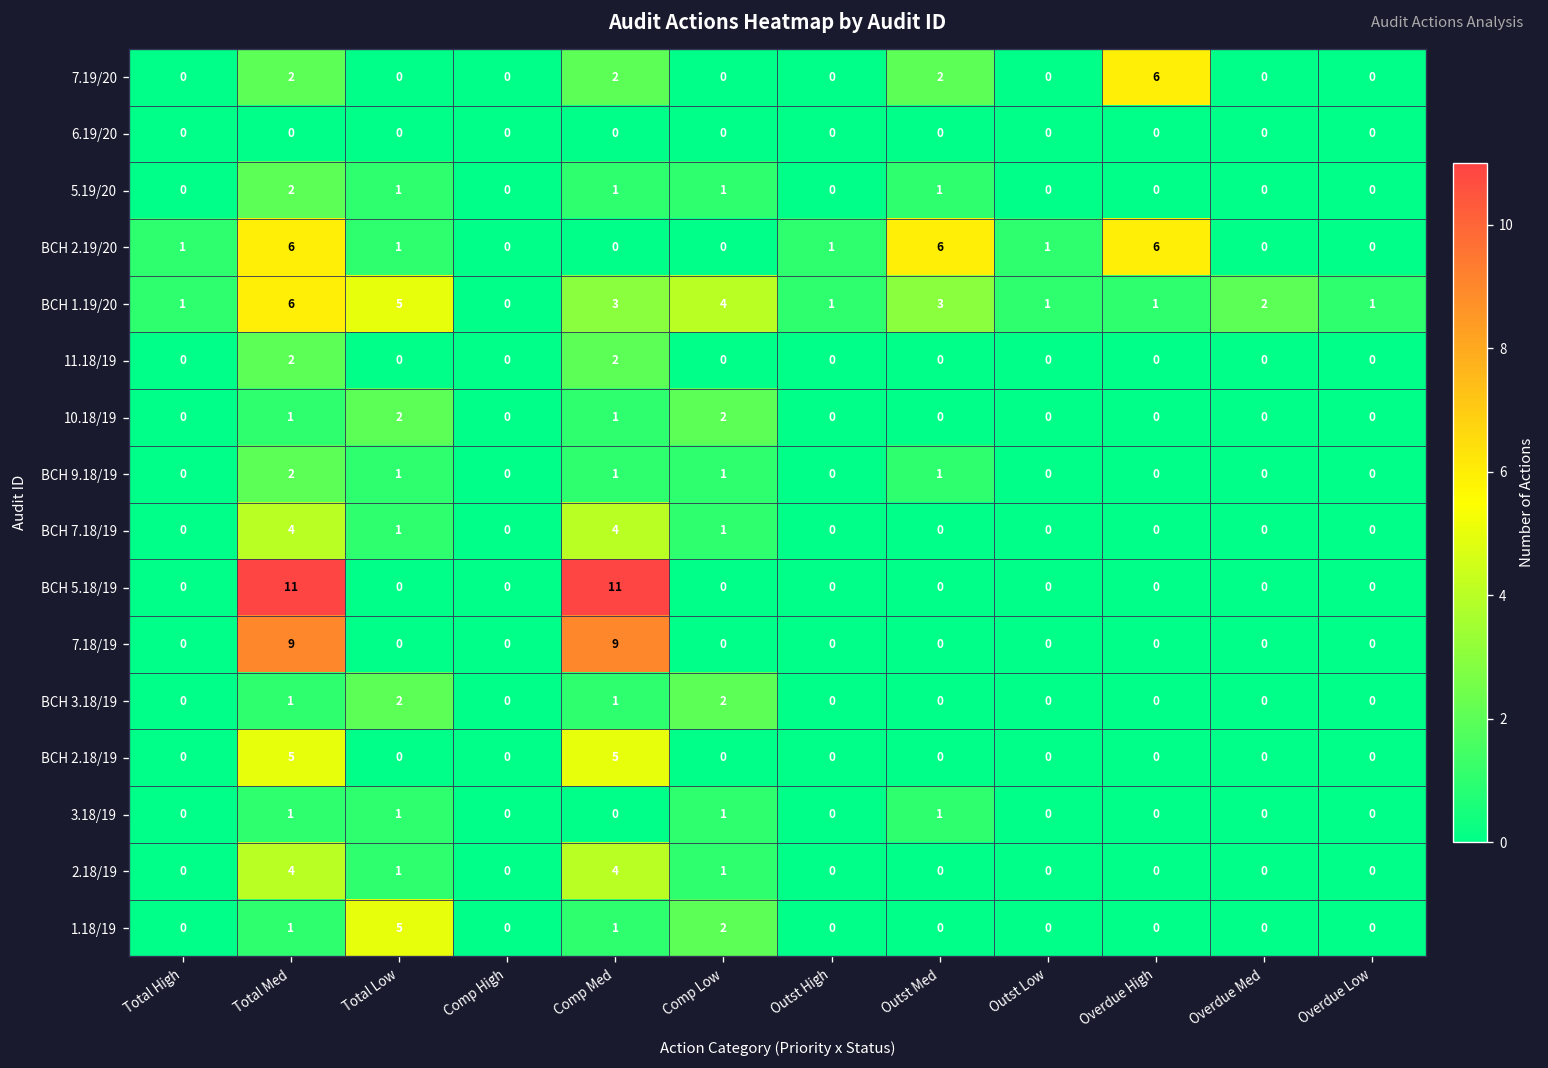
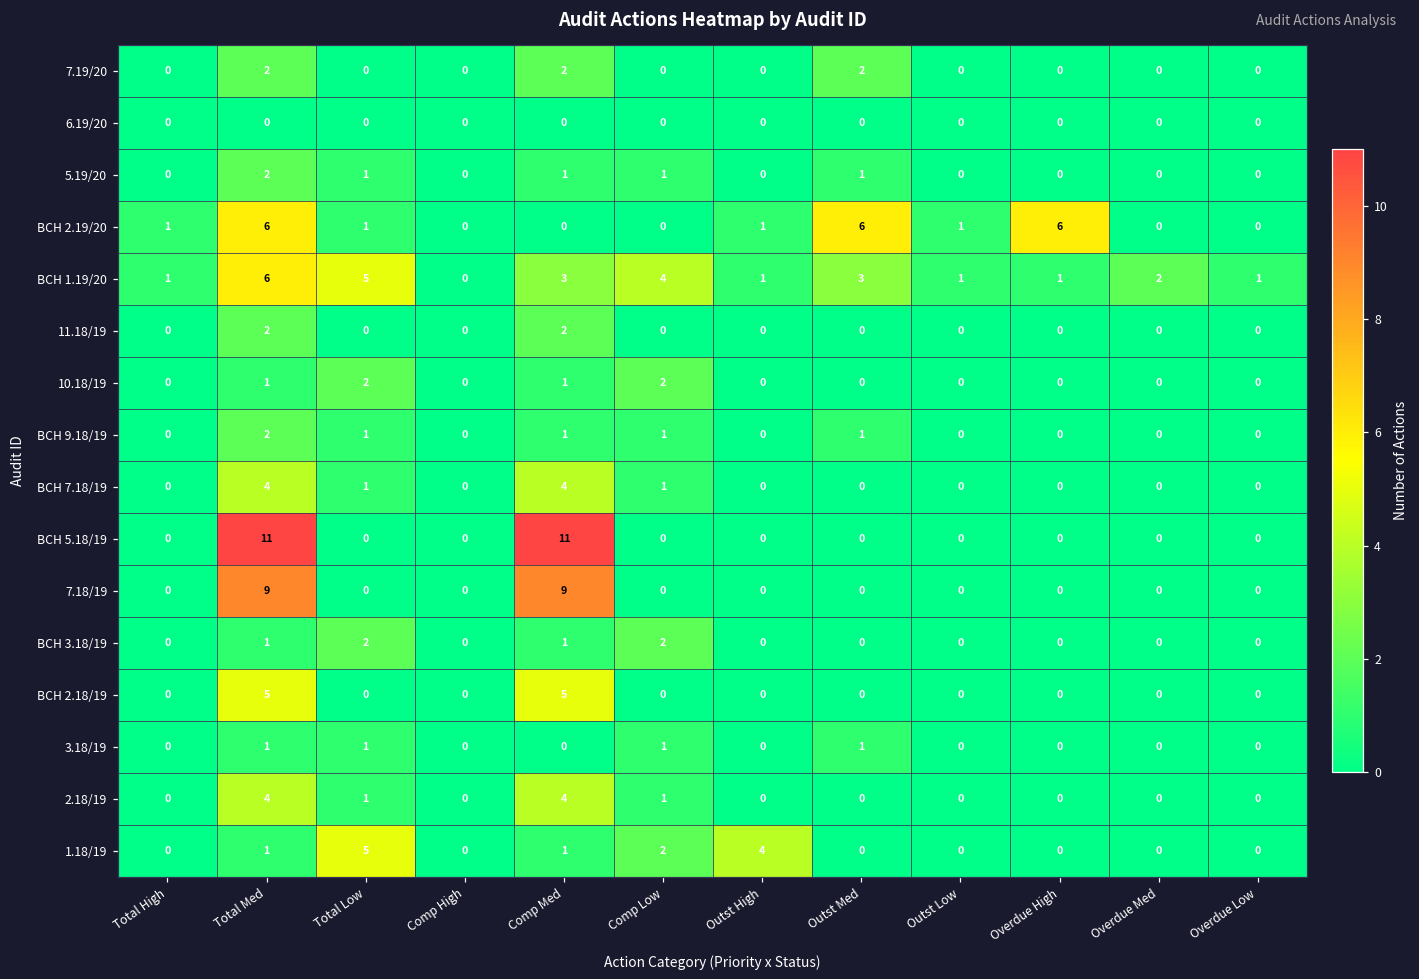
7.19/20, Overdue High: 6 -> 0
1.18/19, Outst High: 0 -> 4
